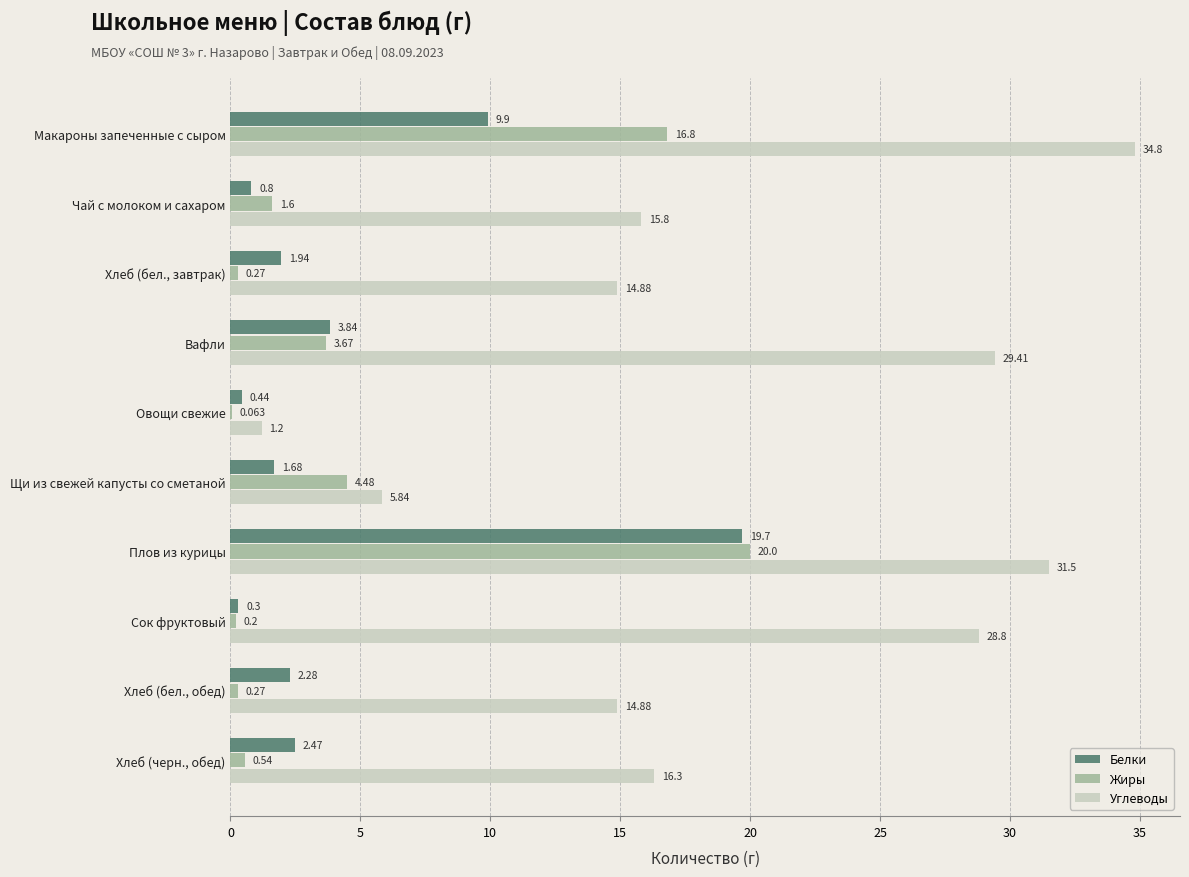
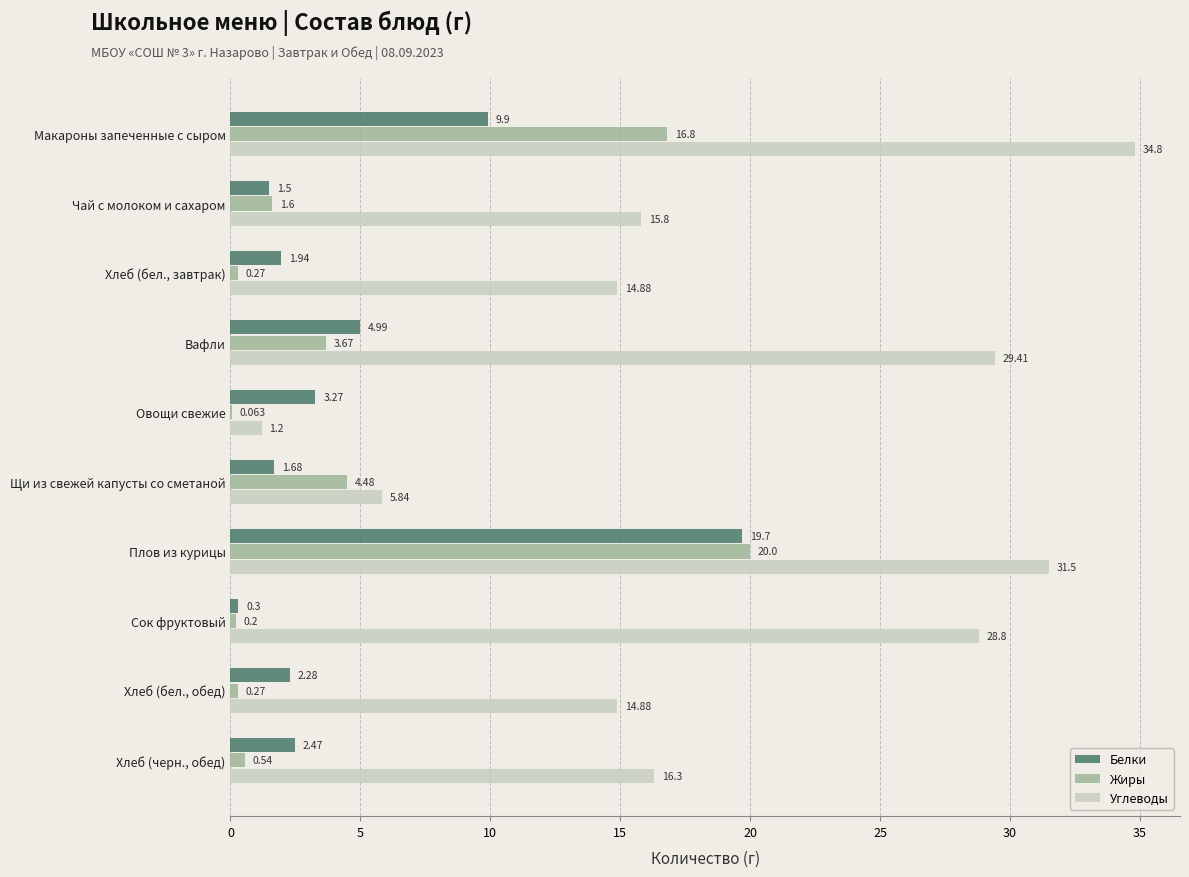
Белки, Чай с молоком и сахаром: 0.8 -> 1.5
Белки, Вафли: 3.84 -> 4.99
Белки, Овощи свежие: 0.44 -> 3.27
